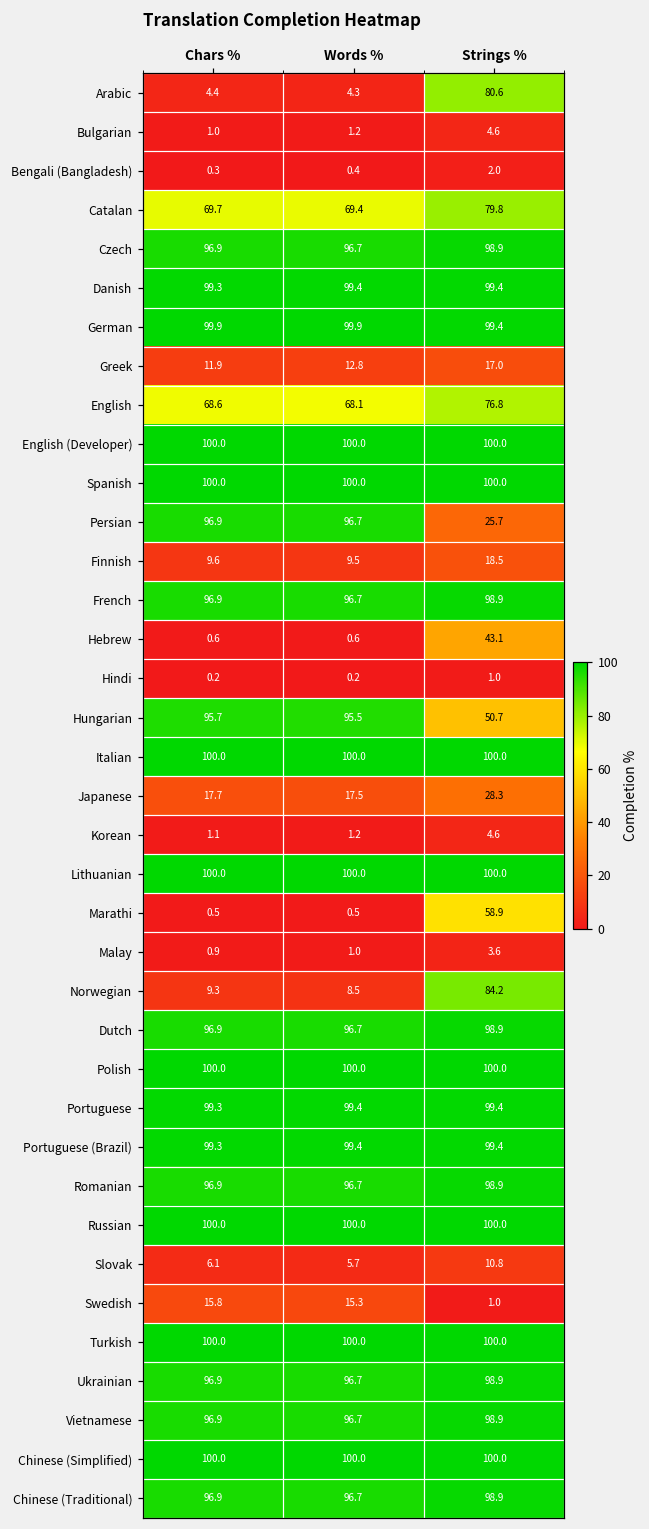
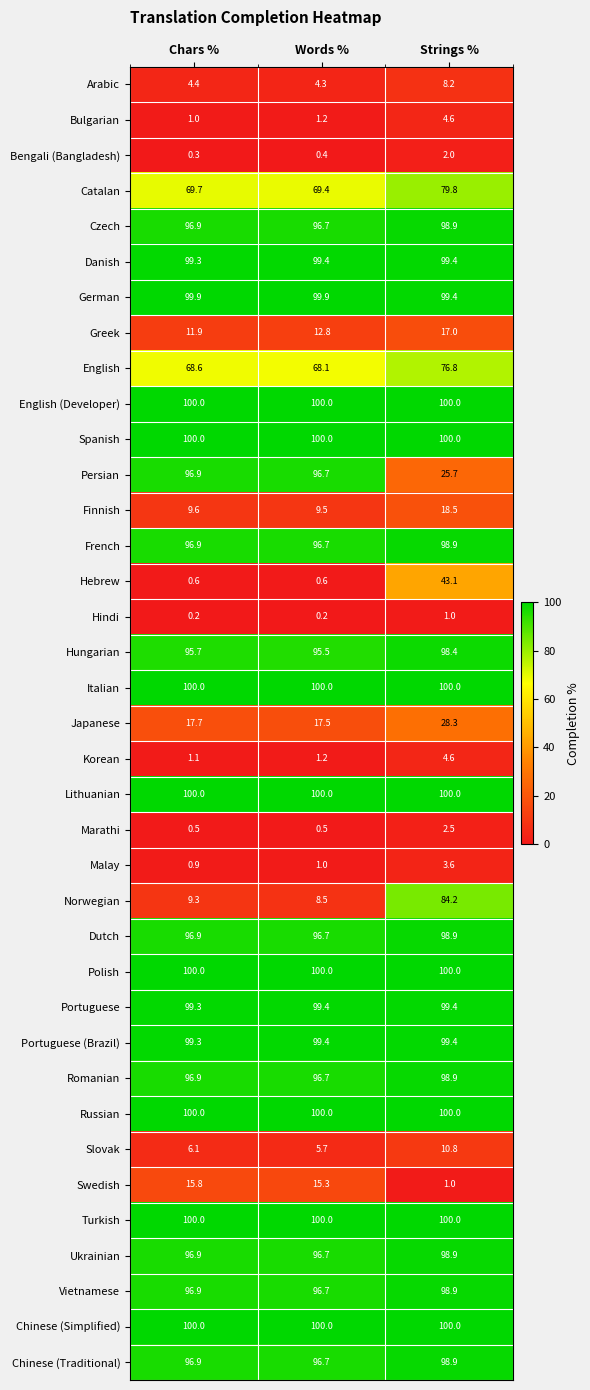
Arabic, Strings %: 80.6 -> 8.2
Hungarian, Strings %: 50.7 -> 98.4
Marathi, Strings %: 58.9 -> 2.5
